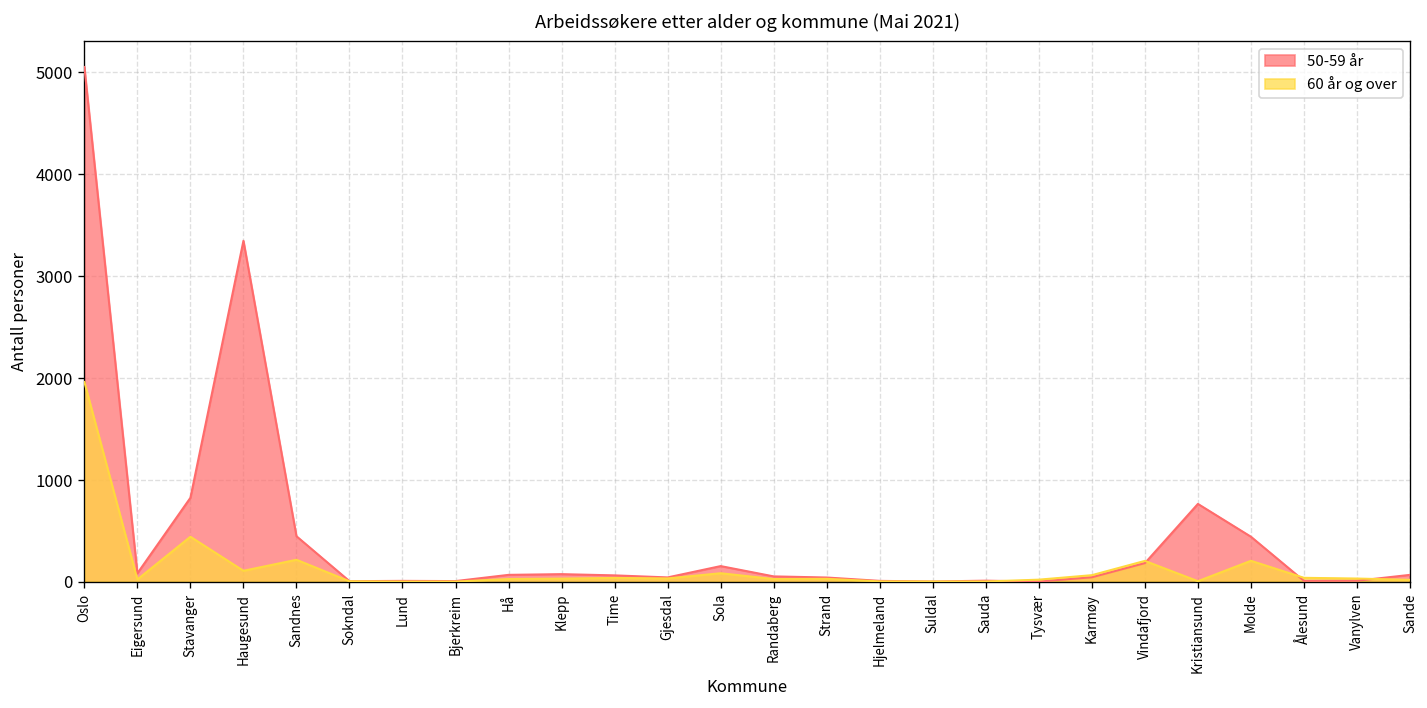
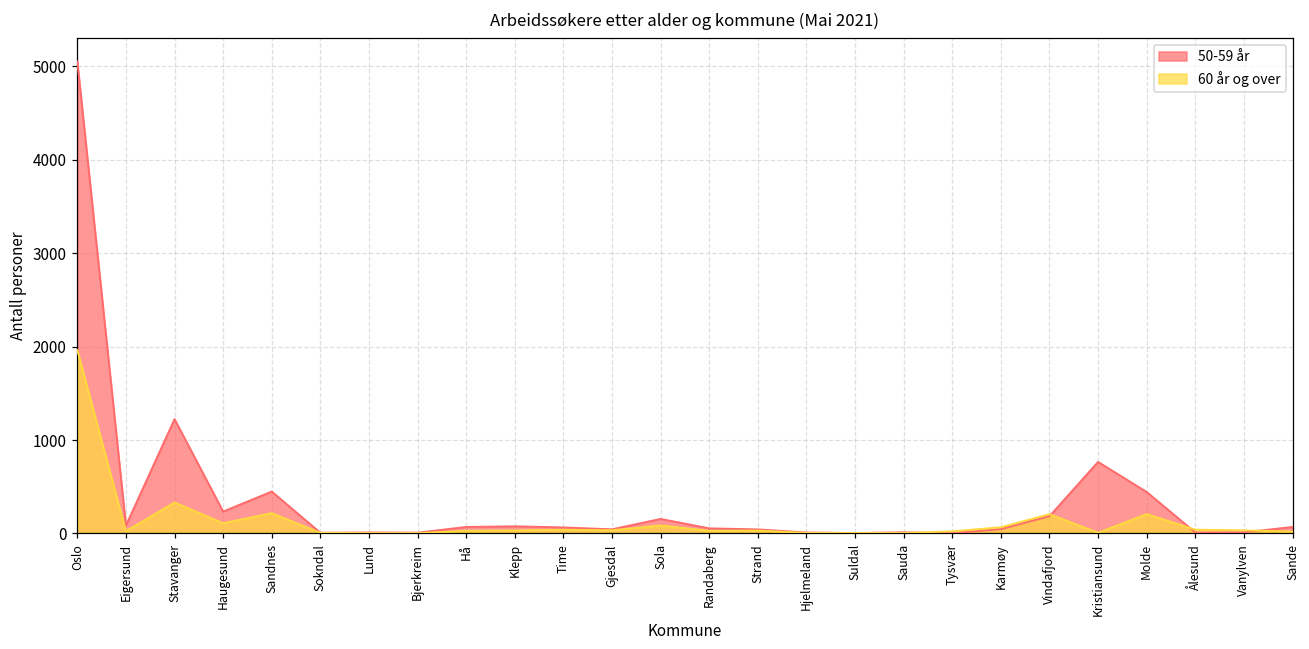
50-59 år, Stavanger: 800 -> 1200
60 år og over, Stavanger: 400 -> 300
50-59 år, Haugesund: 3300 -> 200
